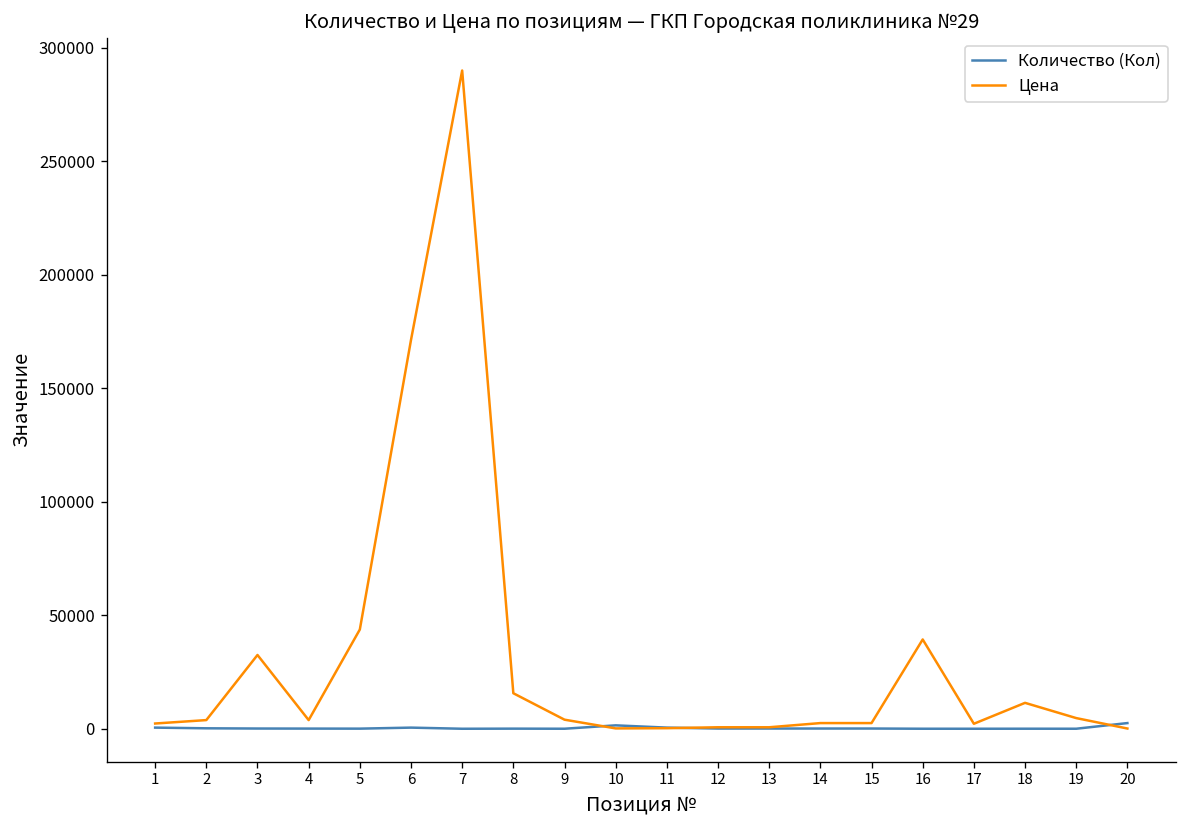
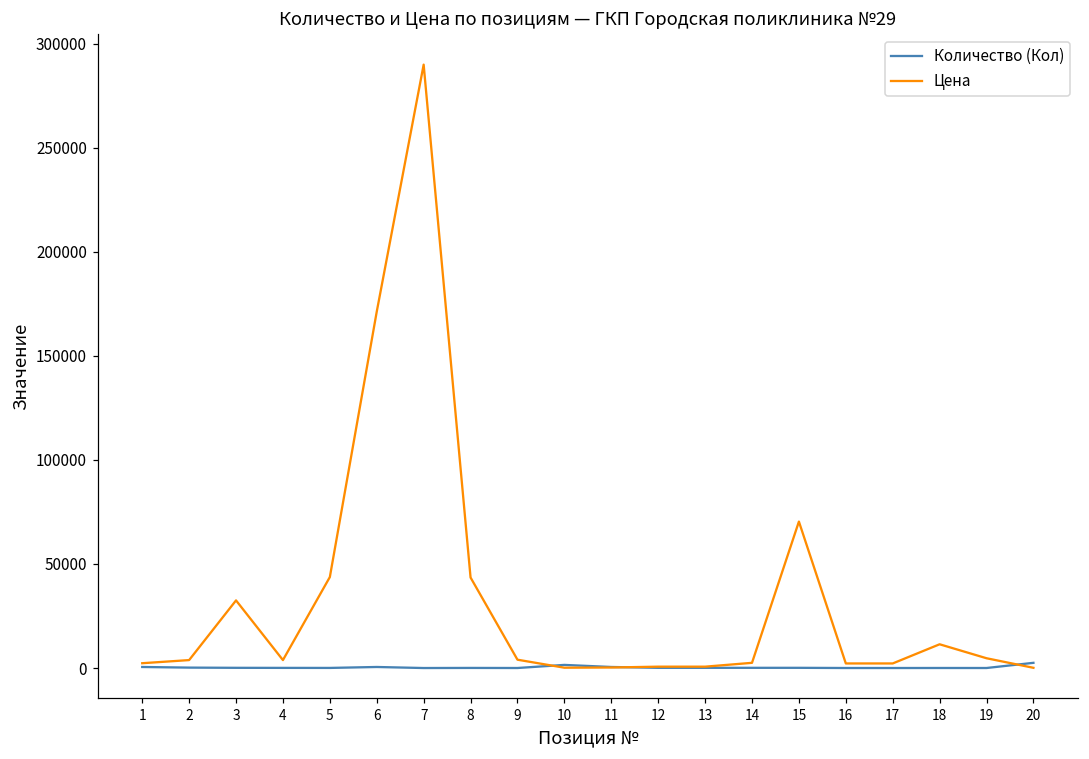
Цена, 8: 16000 -> 44000
Цена, 15: 3000 -> 70000
Цена, 16: 39000 -> 2000
